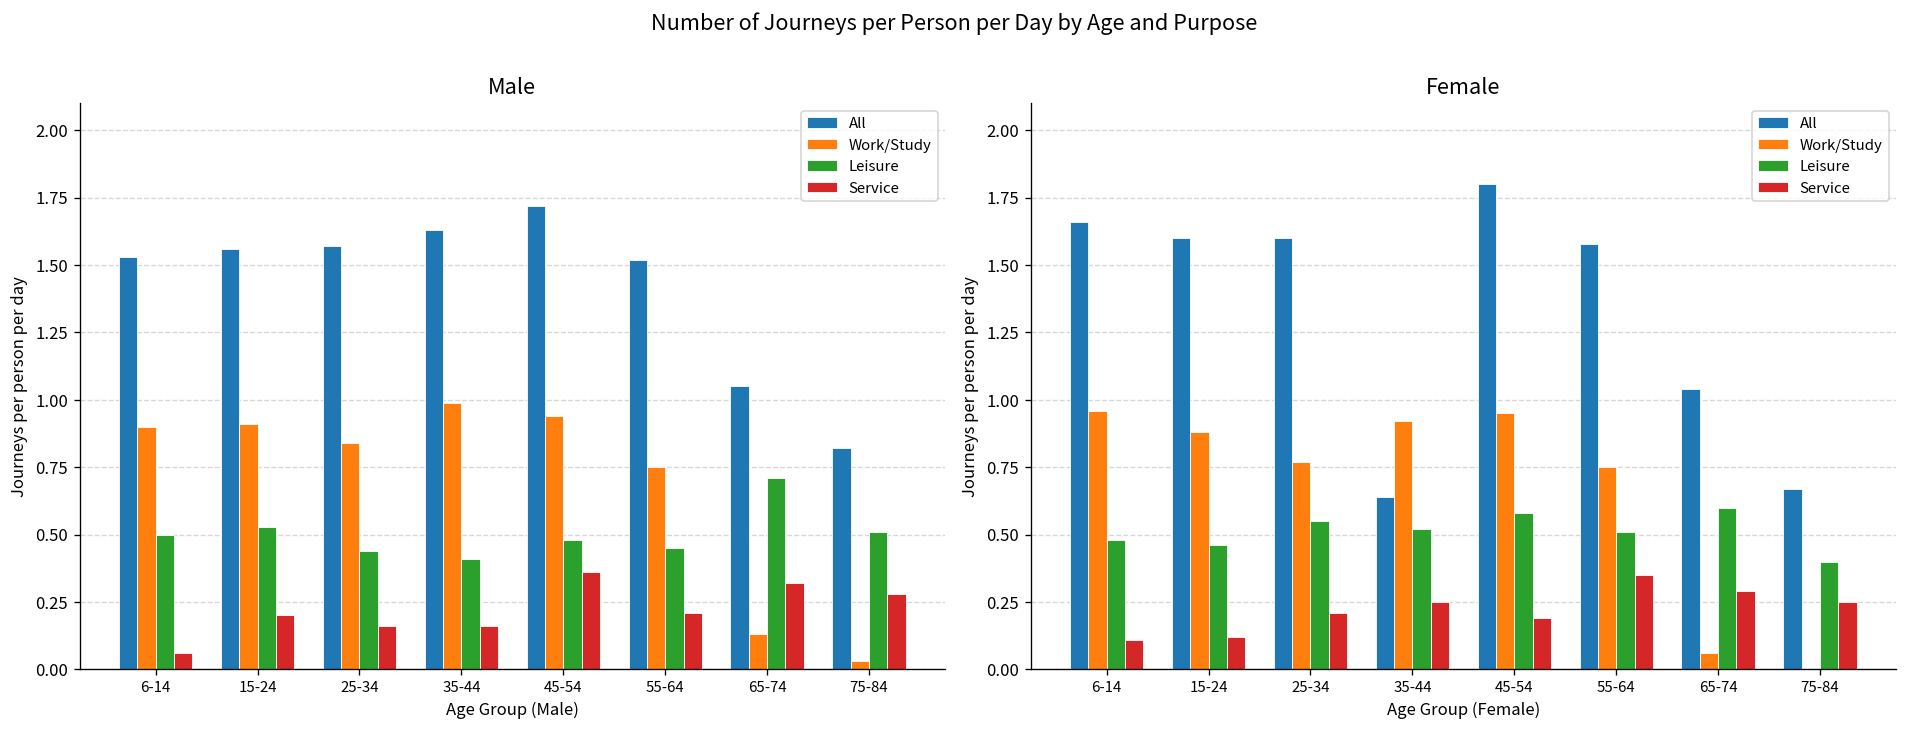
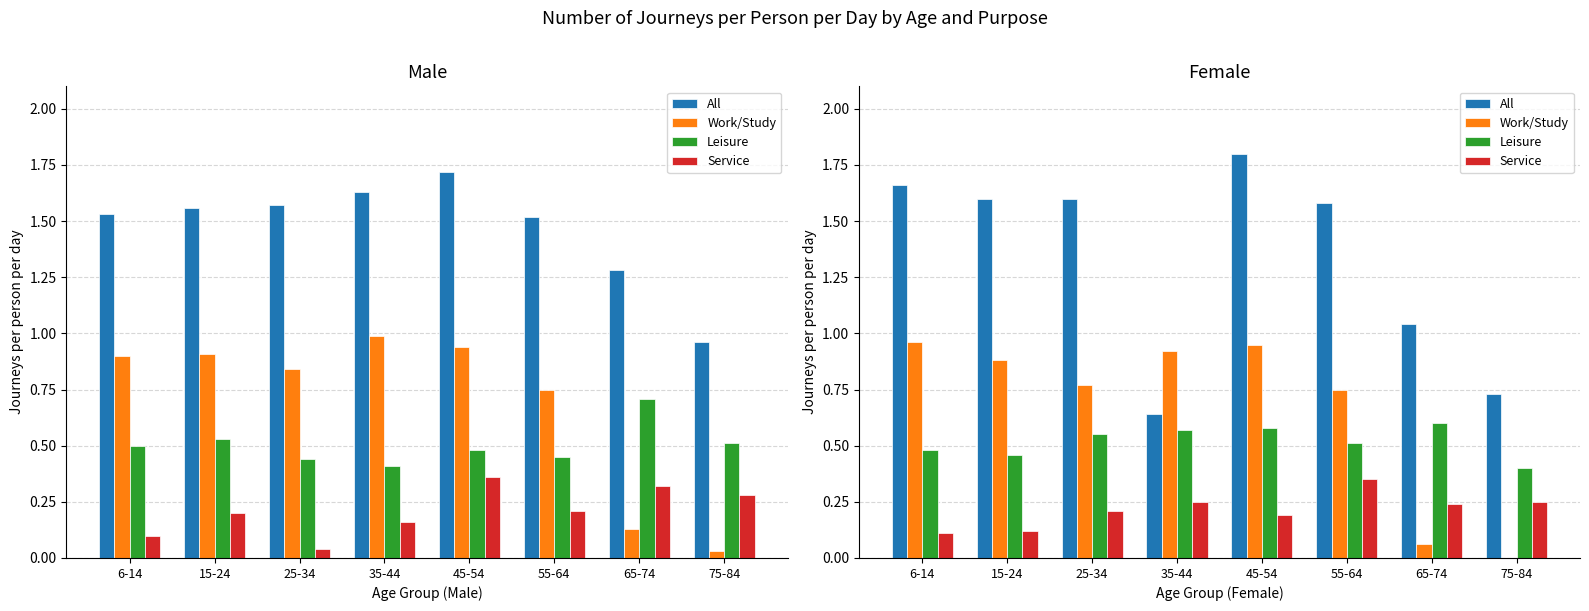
Male, Service, 6-14: 0.06 -> 0.10
Male, Service, 25-34: 0.16 -> 0.04
Male, All, 65-74: 1.05 -> 1.28
Male, All, 75-84: 0.82 -> 0.96
Female, Leisure, 35-44: 0.52 -> 0.57
Female, Service, 65-74: 0.29 -> 0.24
Female, All, 75-84: 0.67 -> 0.73
